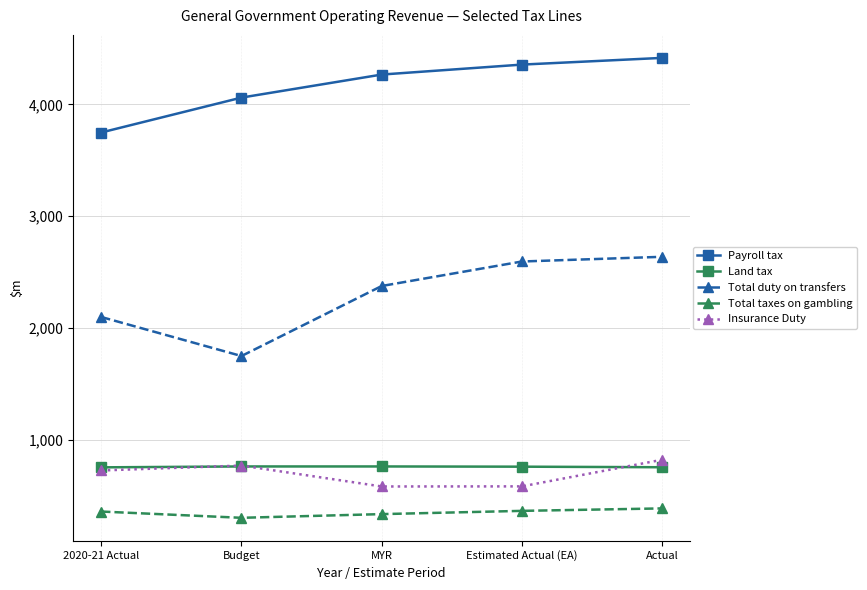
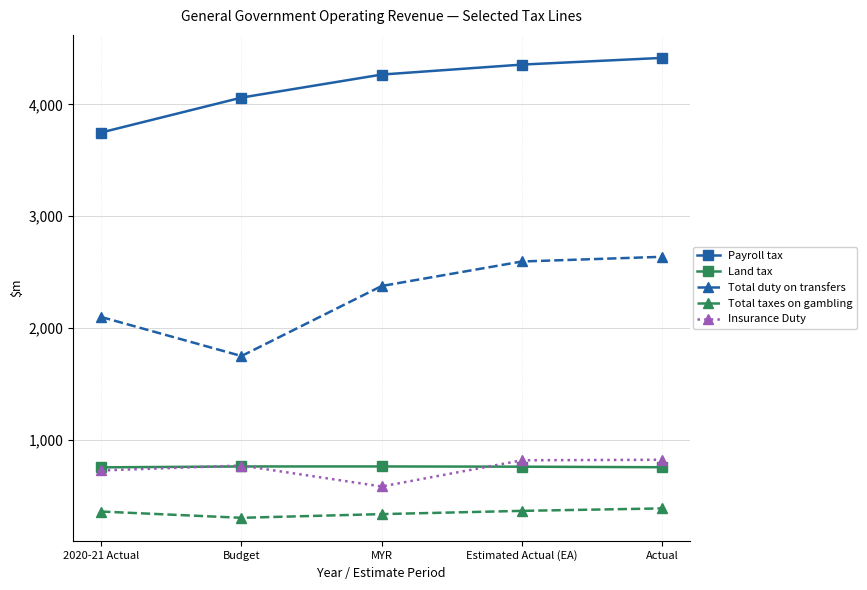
Insurance Duty, Estimated Actual (EA): 590 -> 820
